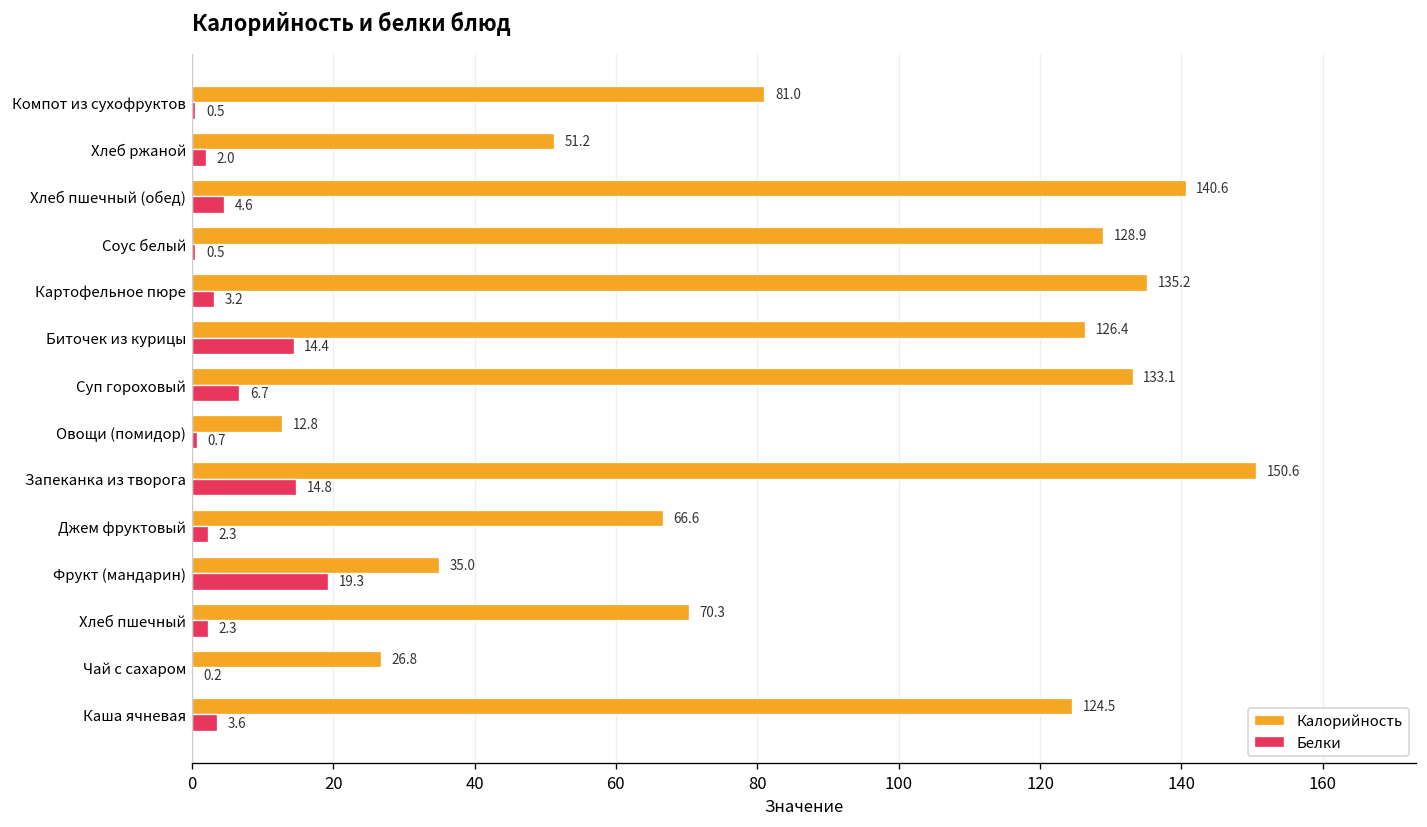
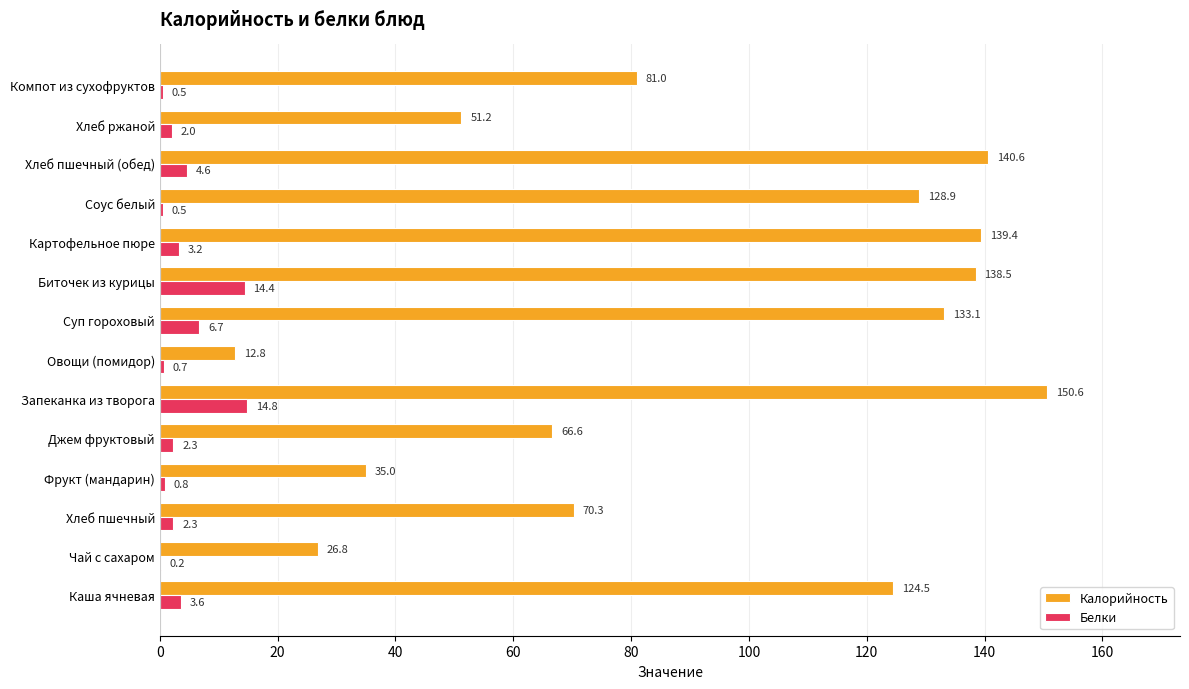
Калорийность, Картофельное пюре: 135.2 -> 139.4
Калорийность, Биточек из курицы: 126.4 -> 138.5
Белки, Фрукт (мандарин): 19.3 -> 0.8
